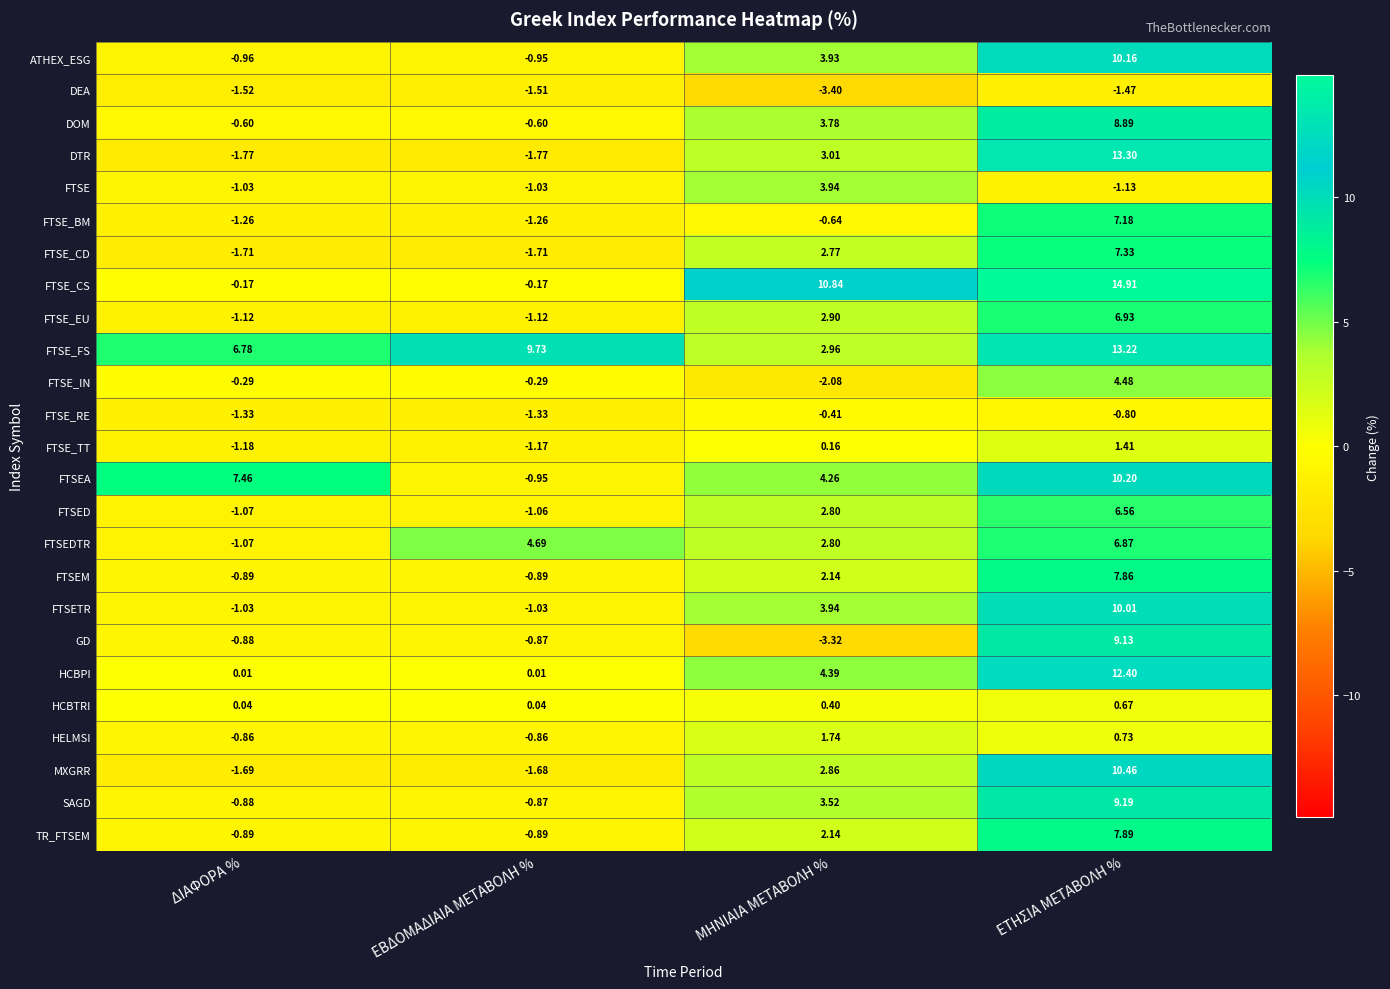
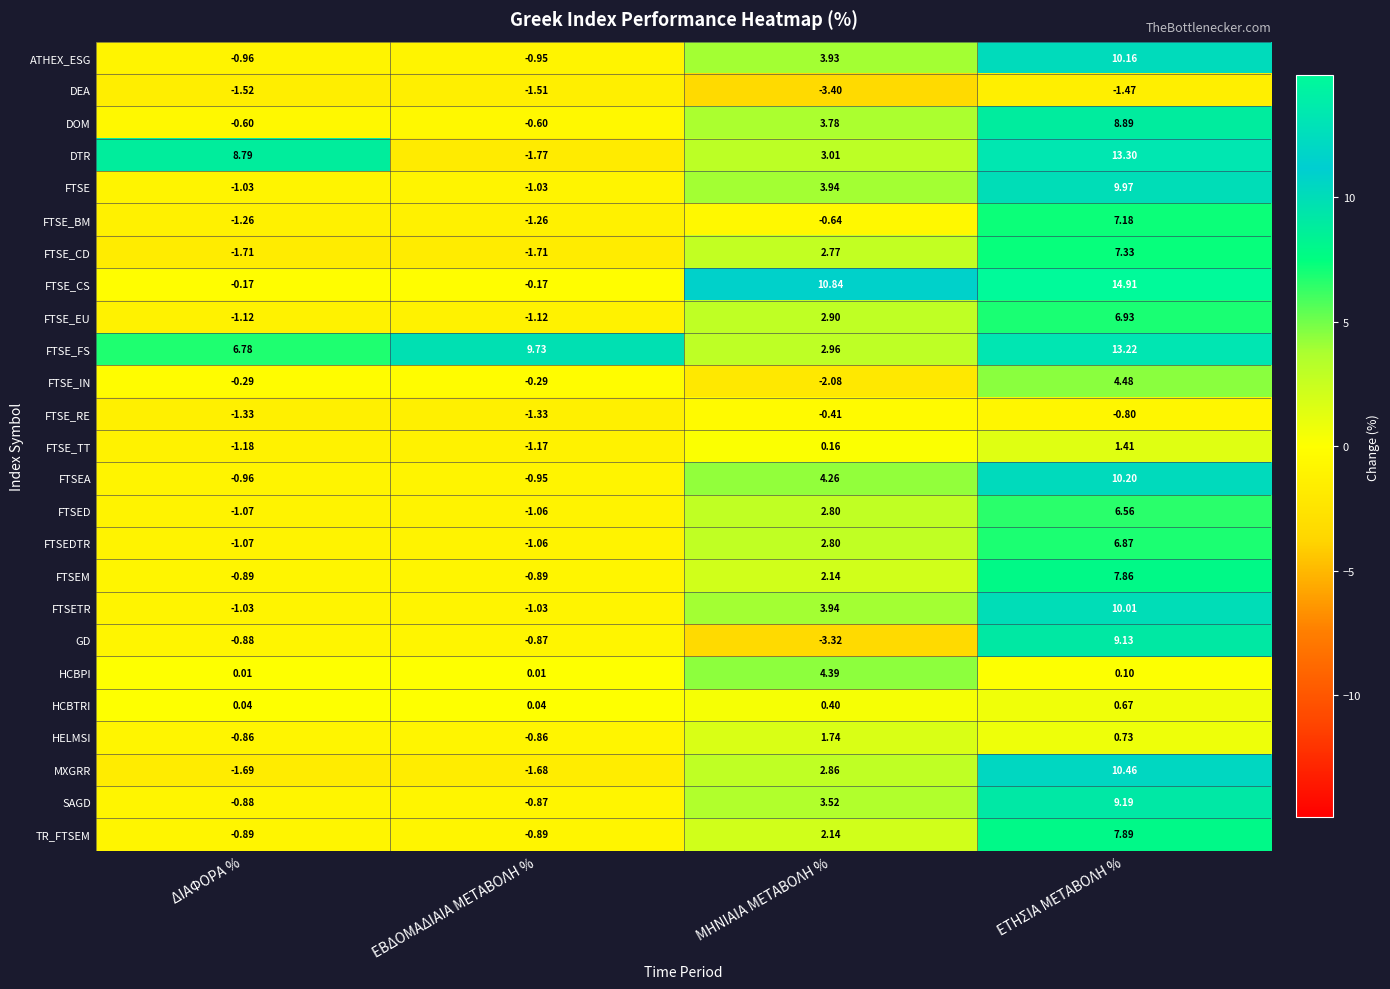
DTR, ΔΙΑΦΟΡΑ %: -1.77 -> 8.79
FTSE, ΕΤΗΣΙΑ ΜΕΤΑΒΟΛΗ %: -1.13 -> 9.97
FTSEA, ΔΙΑΦΟΡΑ %: 7.46 -> -0.96
FTSEDTR, ΕΒΔΟΜΑΔΙΑΙΑ ΜΕΤΑΒΟΛΗ %: 4.69 -> -1.06
HCBPI, ΕΤΗΣΙΑ ΜΕΤΑΒΟΛΗ %: 12.40 -> 0.10
